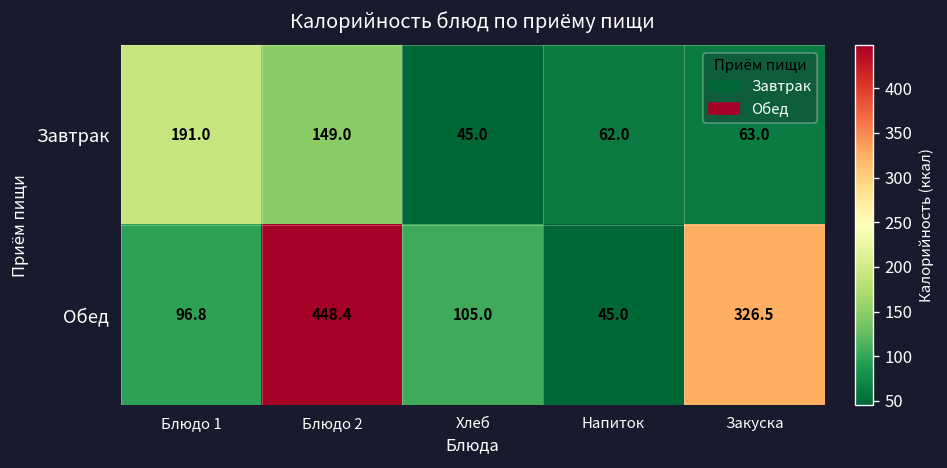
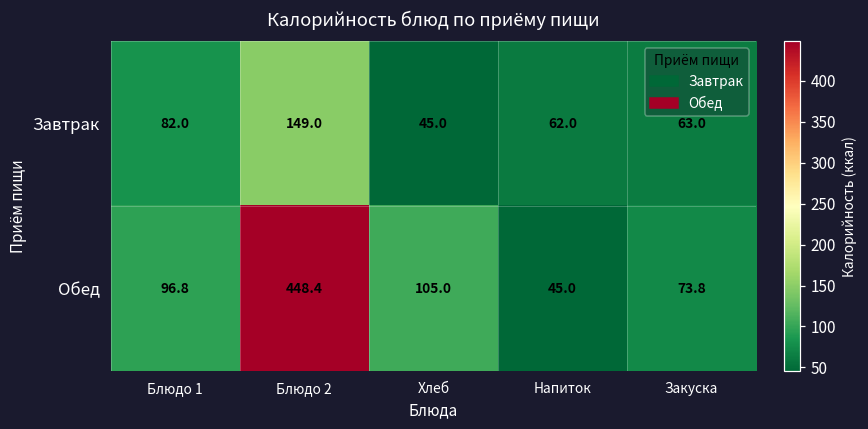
Завтрак, Блюдо 1: 191.0 -> 82.0
Обед, Закуска: 326.5 -> 73.8
